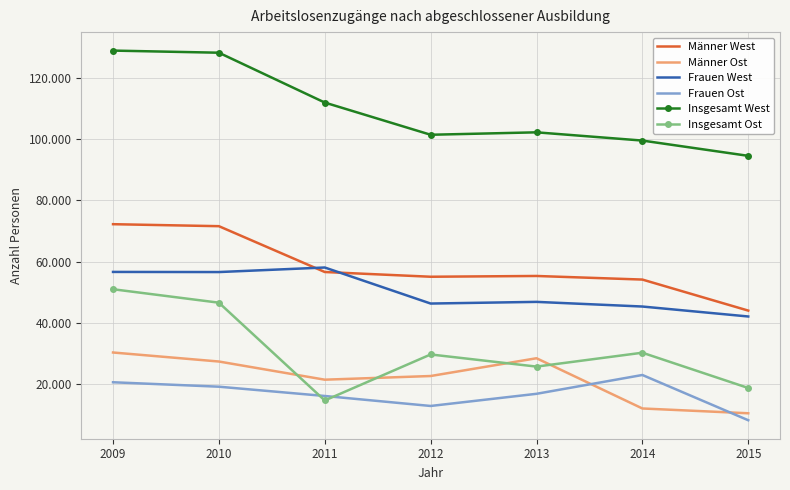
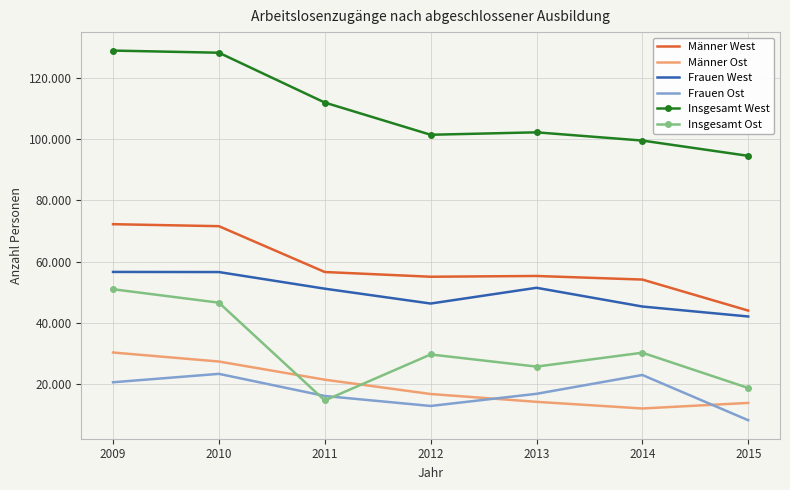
Frauen Ost, 2010: 19 -> 23
Frauen West, 2011: 58 -> 51
Männer Ost, 2012: 23 -> 17
Männer Ost, 2013: 28 -> 14
Frauen West, 2013: 47 -> 51
Männer Ost, 2015: 11 -> 14
